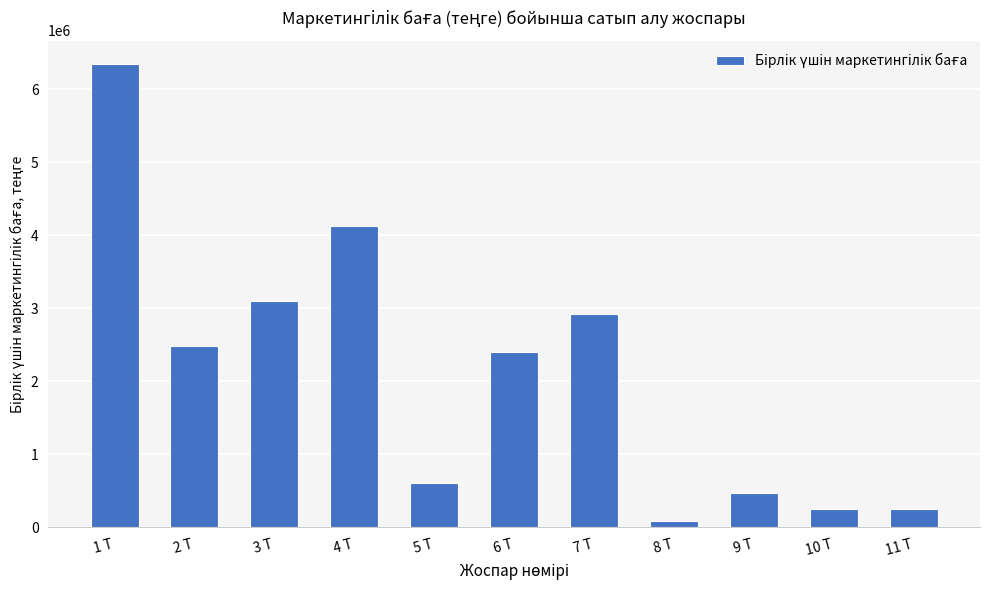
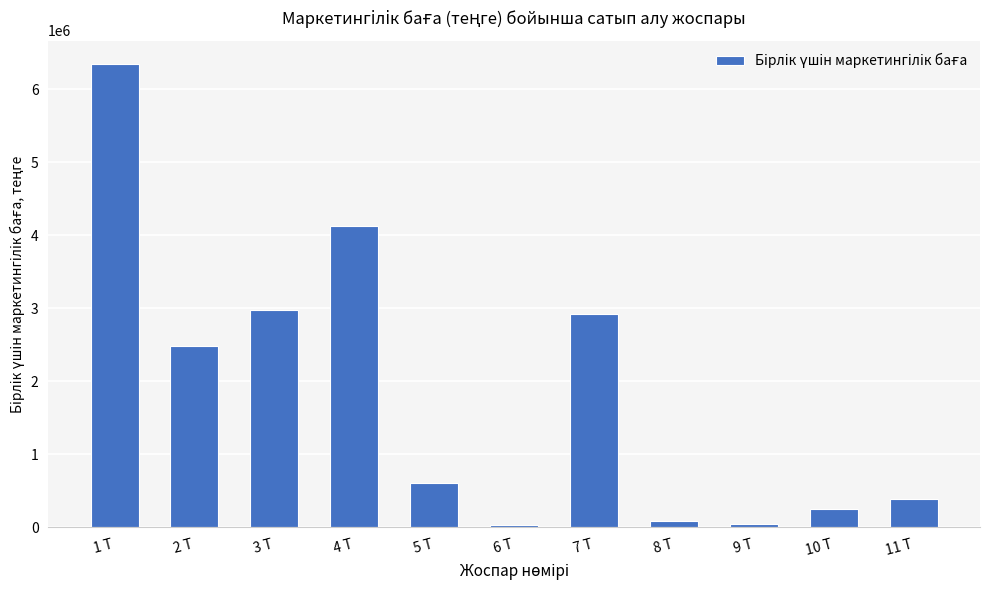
3 Т: 3100000 -> 3000000
6 Т: 2400000 -> 0
9 Т: 500000 -> 0
11 Т: 300000 -> 400000
